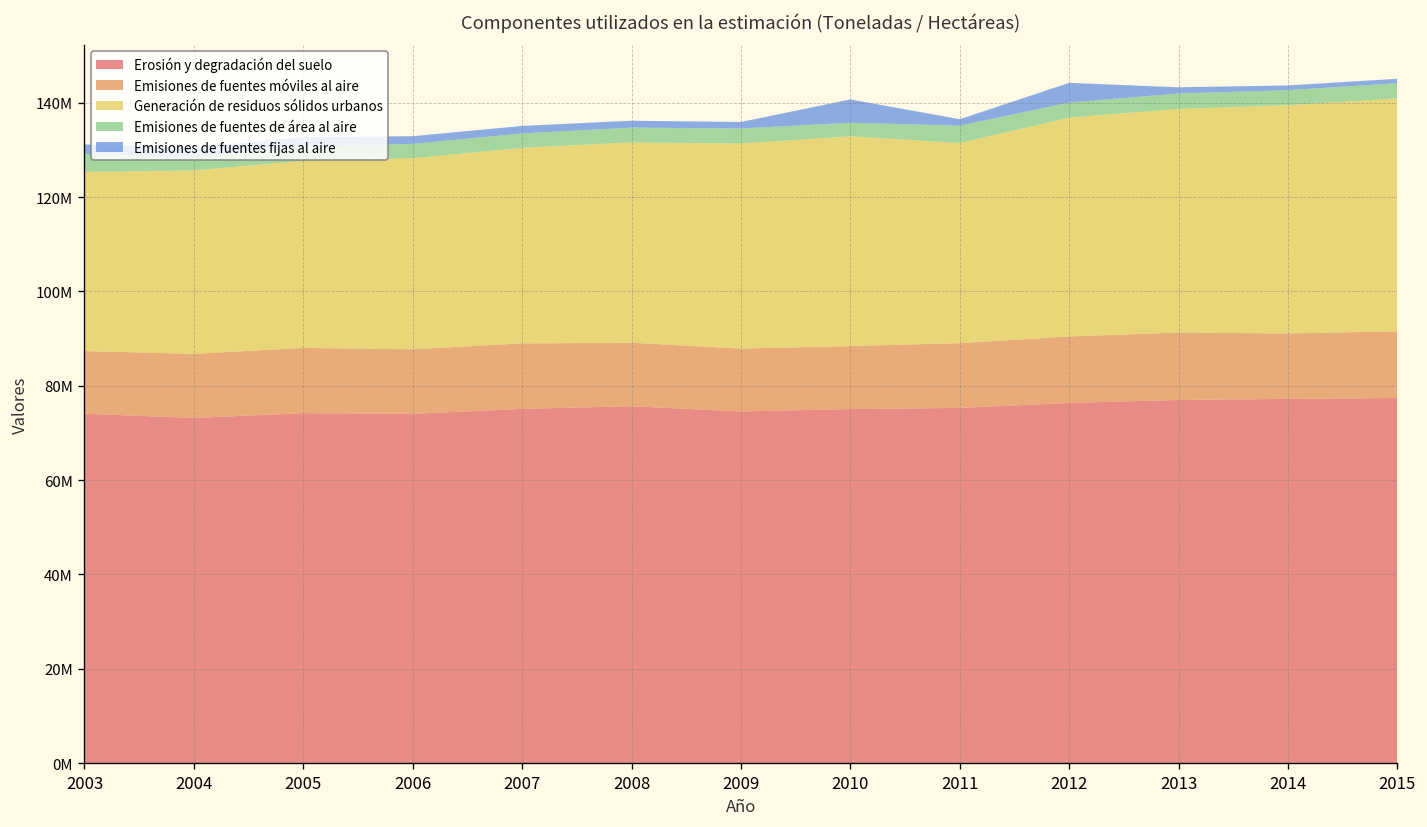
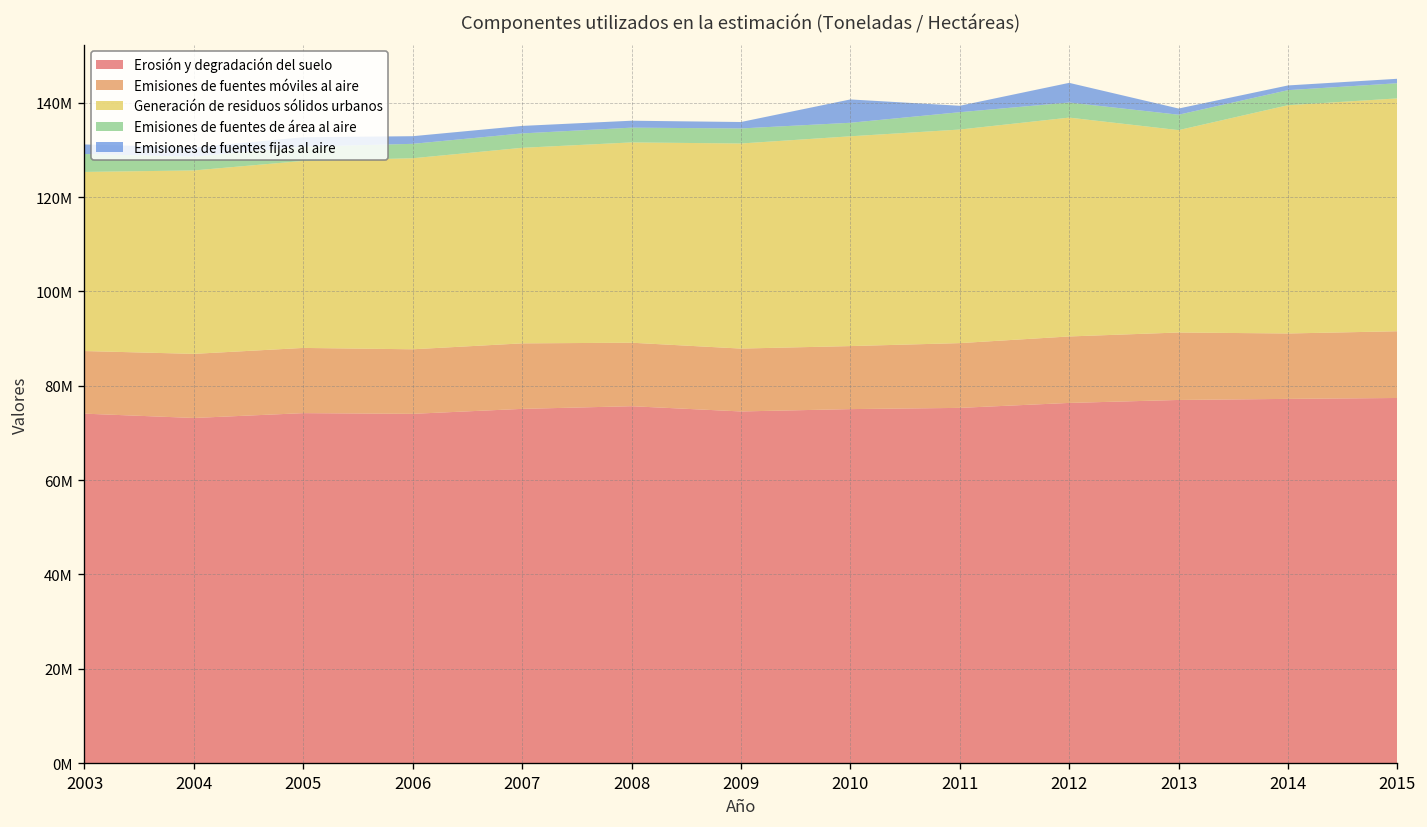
Generación de residuos sólidos urbanos, 2011: 42000000 -> 45000000
Generación de residuos sólidos urbanos, 2013: 47000000 -> 43000000
